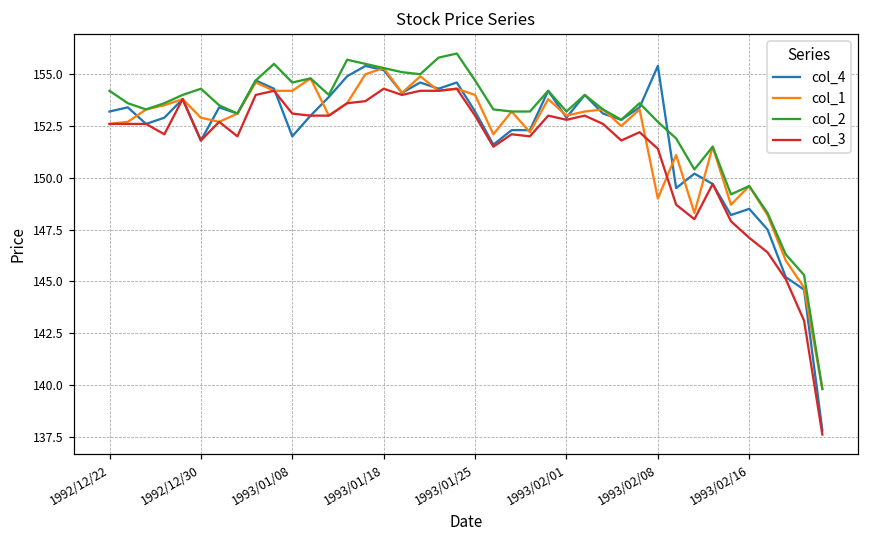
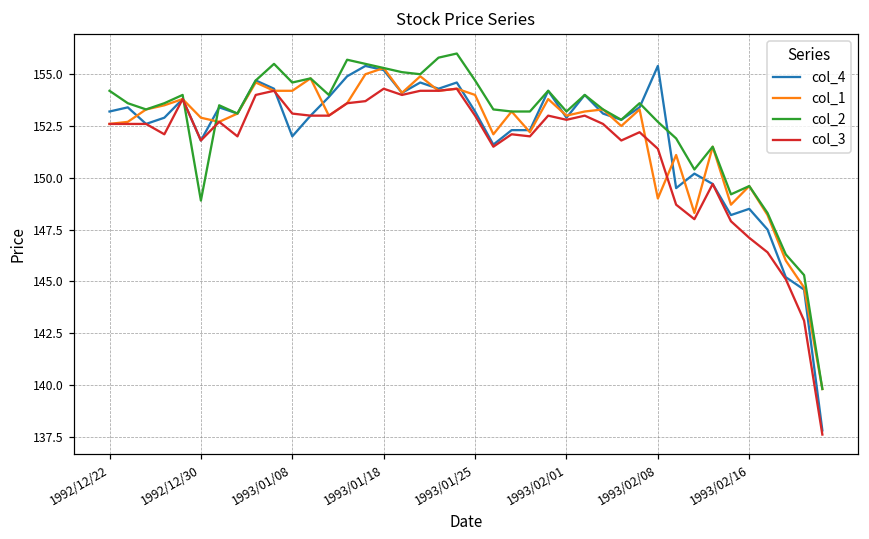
col_2, 1992/12/30: 154.3 -> 148.9
